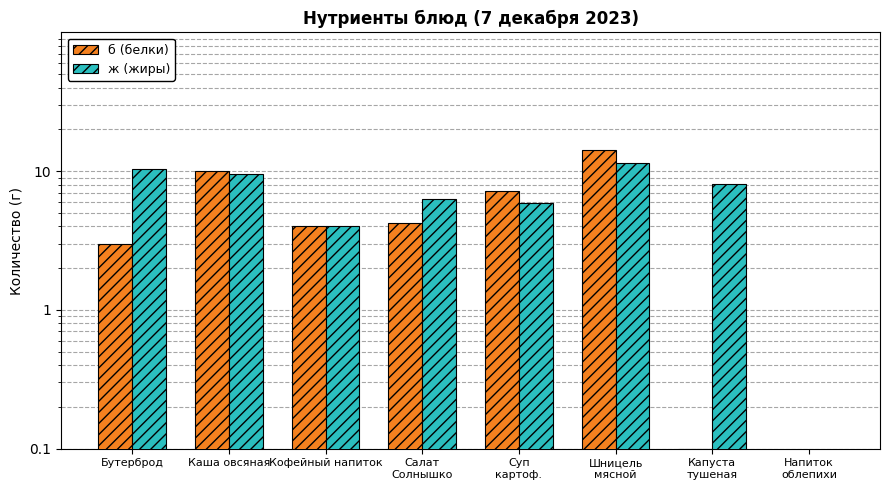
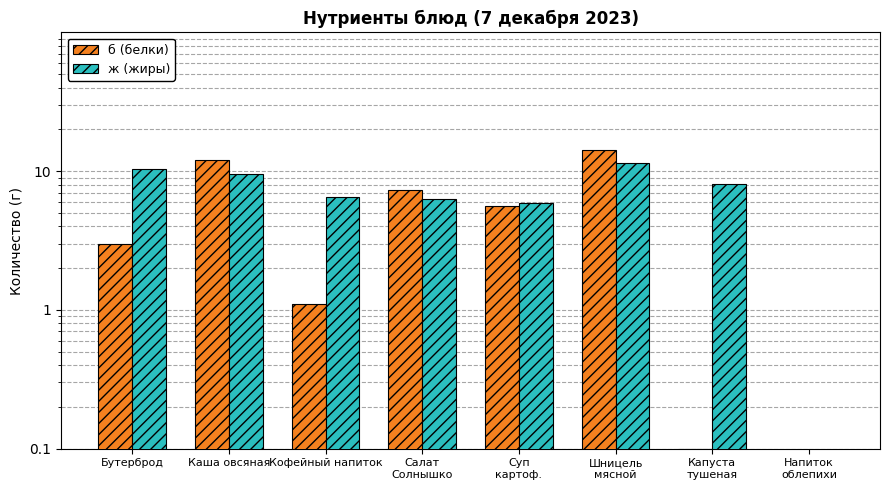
б (белки), Каша овсяная: 10 -> 12
б (белки), Кофейный напиток: 4.0 -> 1.1
ж (жиры), Кофейный напиток: 4.0 -> 7
б (белки), Салат Солнышко: 4.2 -> 7
б (белки), Суп картоф.: 7 -> 5.6
